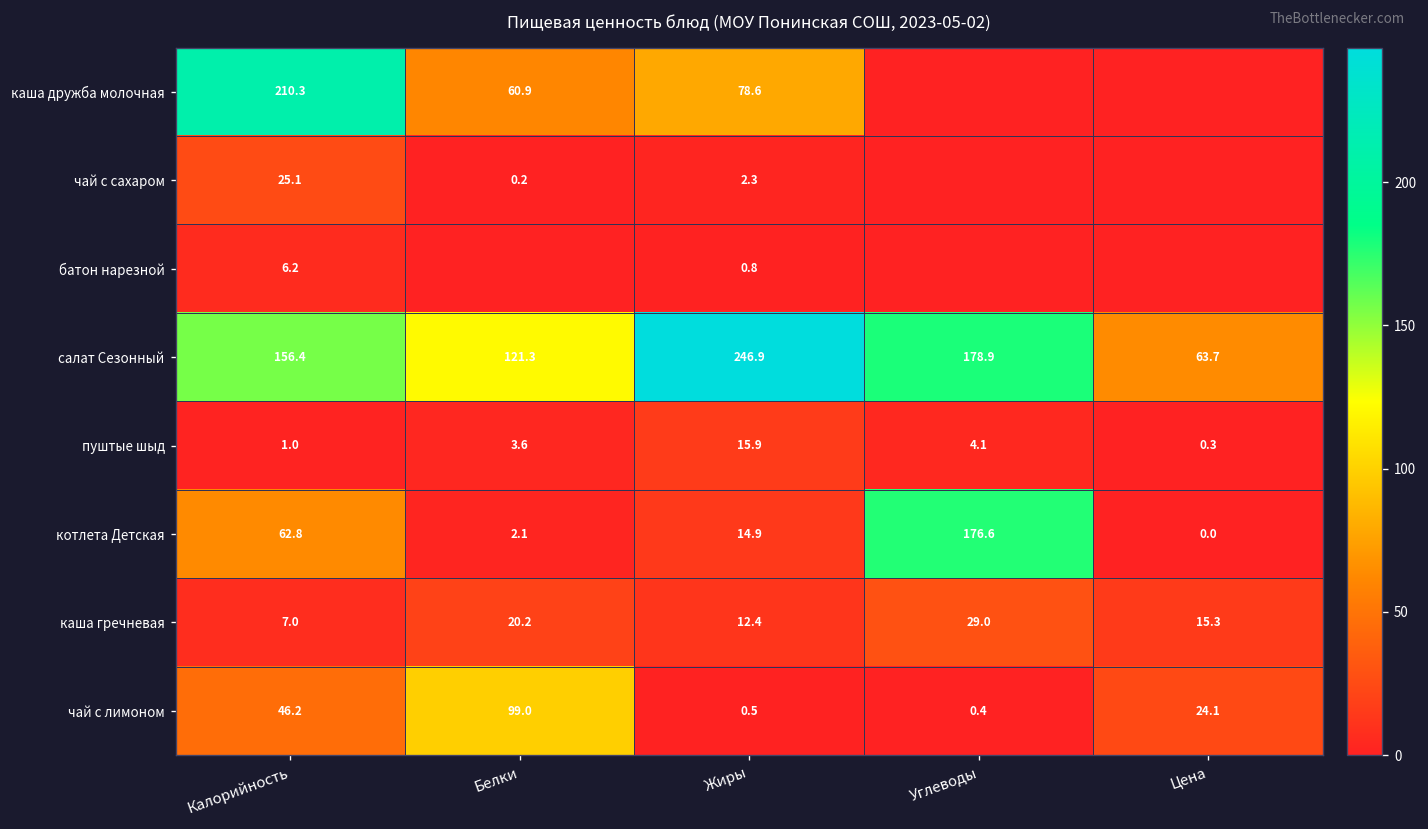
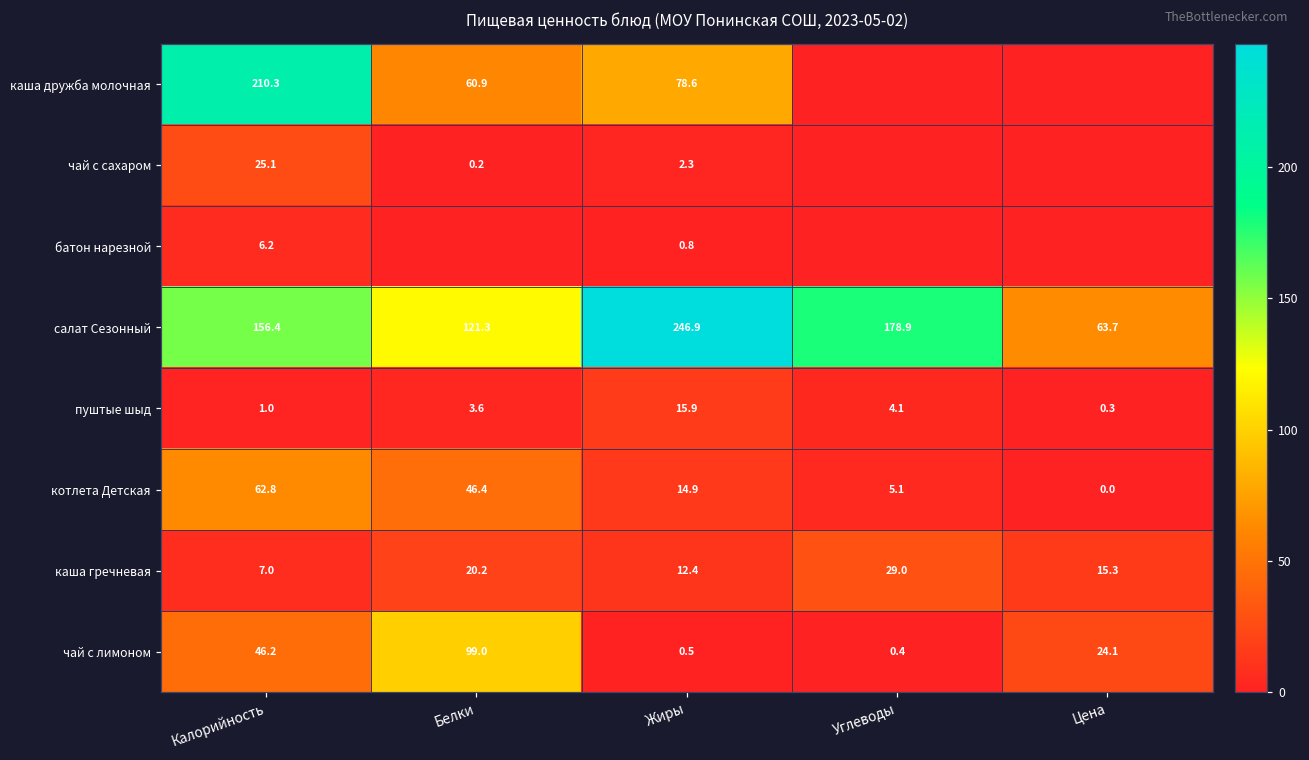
котлета Детская, Белки: 2.1 -> 46.4
котлета Детская, Углеводы: 176.6 -> 5.1
